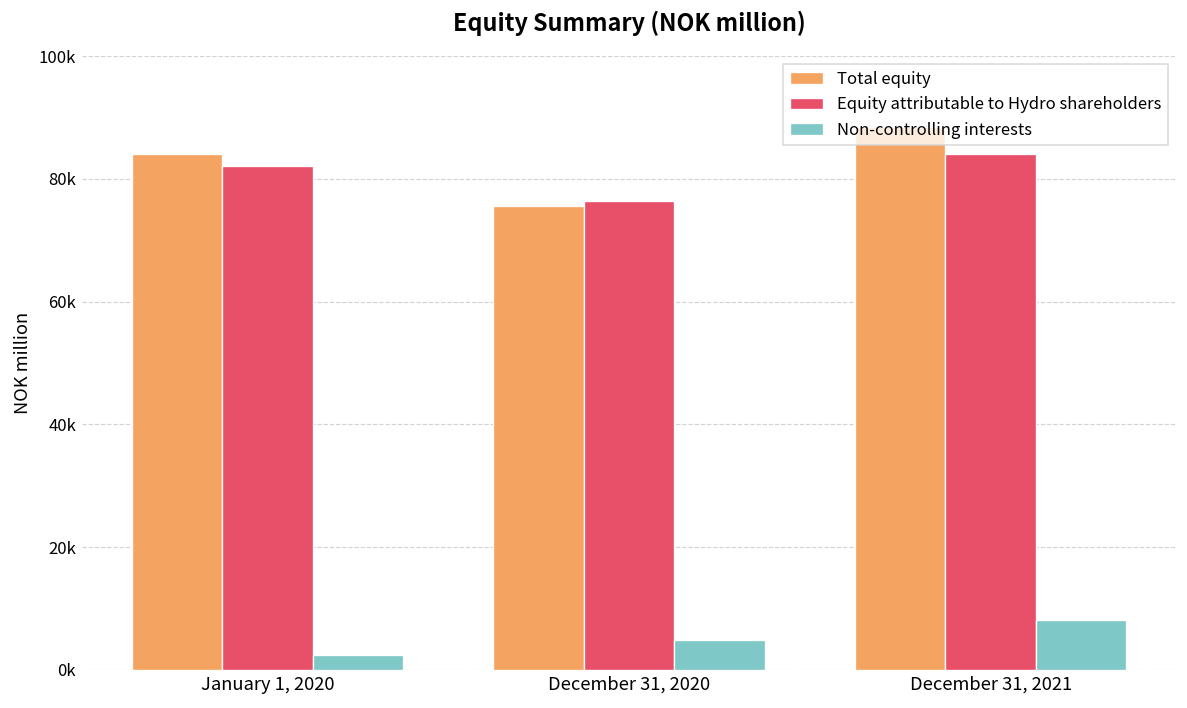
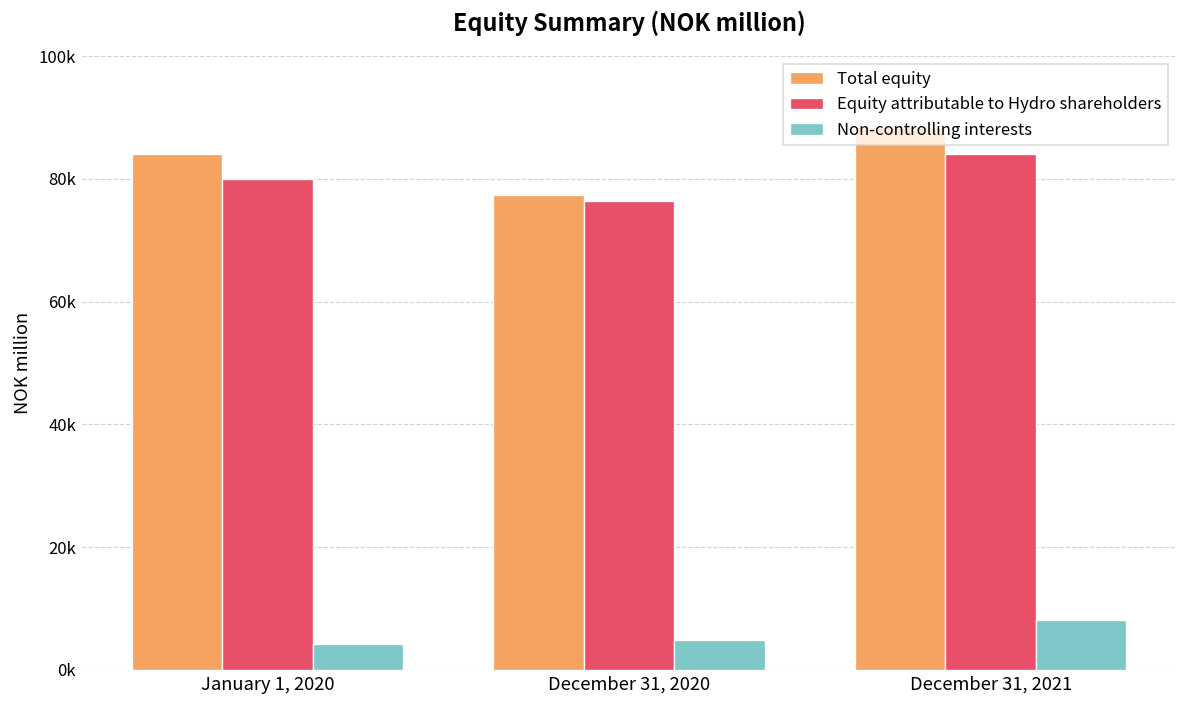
Equity attributable to Hydro shareholders, January 1, 2020: 82000 -> 80000
Non-controlling interests, January 1, 2020: 2000 -> 4000
Total equity, December 31, 2020: 76000 -> 77000
